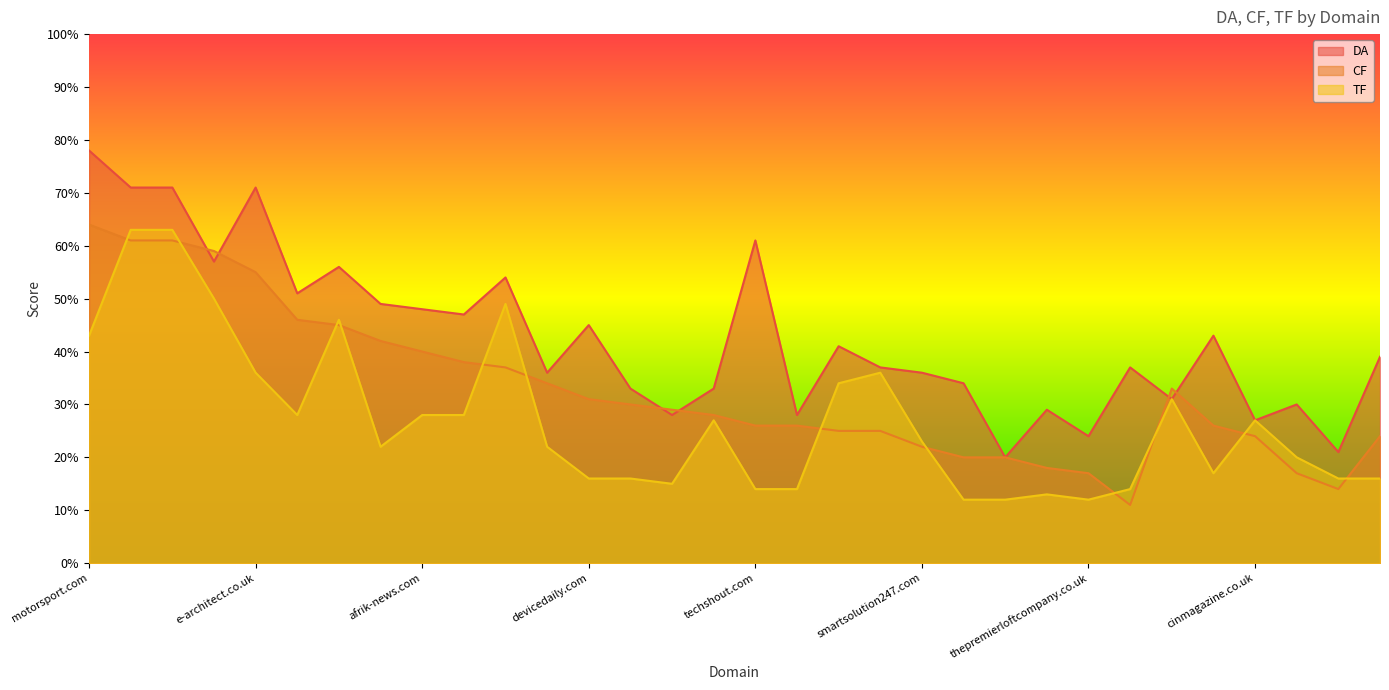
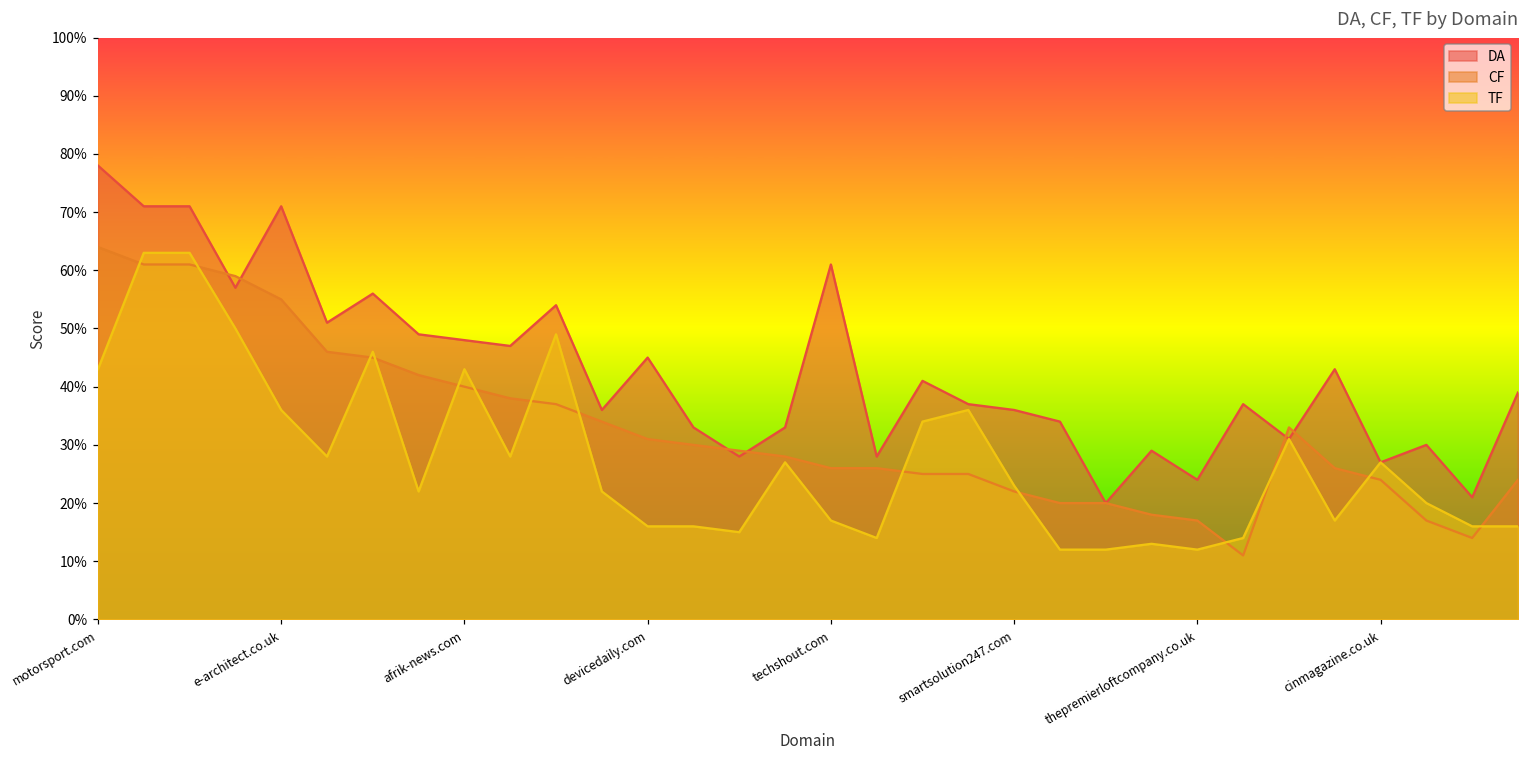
TF, afrik-news.com: 28% -> 43%
TF, techshout.com: 14% -> 17%
